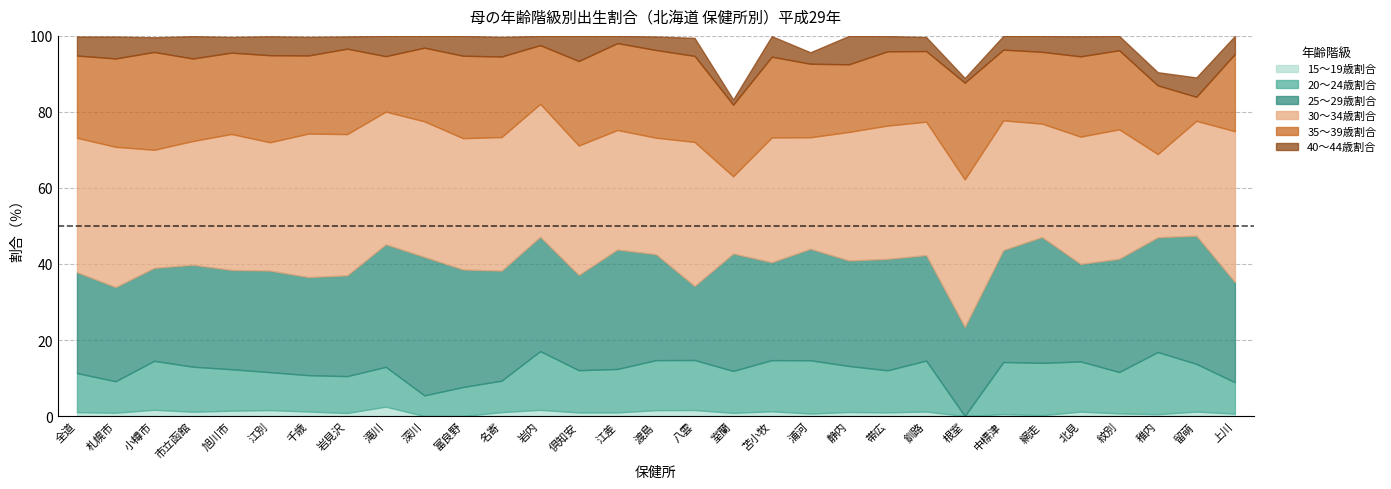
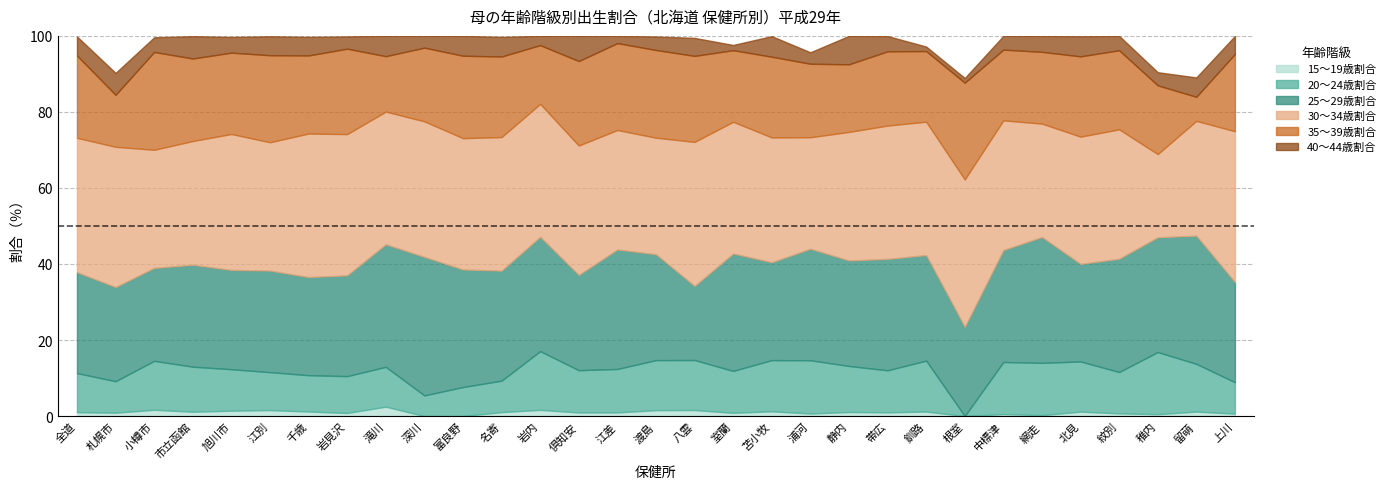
35～39歳割合, 札幌市: 23 -> 14
30～34歳割合, 室蘭: 20 -> 35
40～44歳割合, 釧路: 4 -> 1
